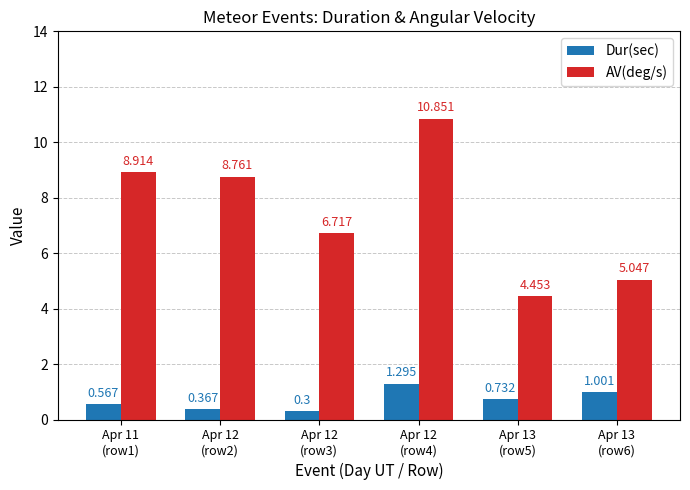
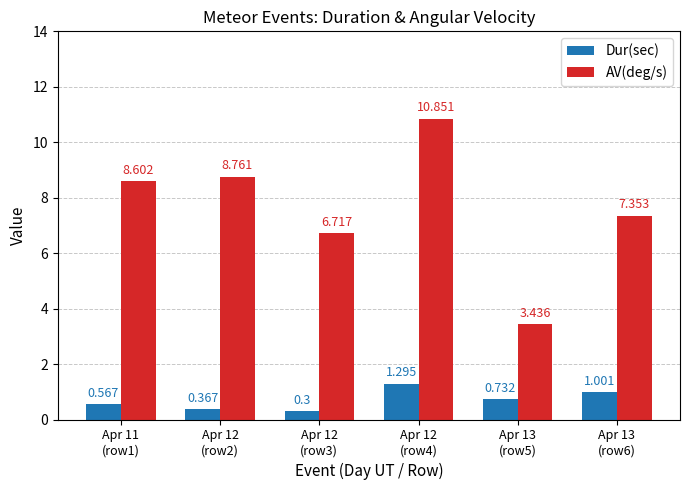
AV(deg/s), Apr 11 (row1): 8.914 -> 8.602
AV(deg/s), Apr 13 (row5): 4.453 -> 3.436
AV(deg/s), Apr 13 (row6): 5.047 -> 7.353
